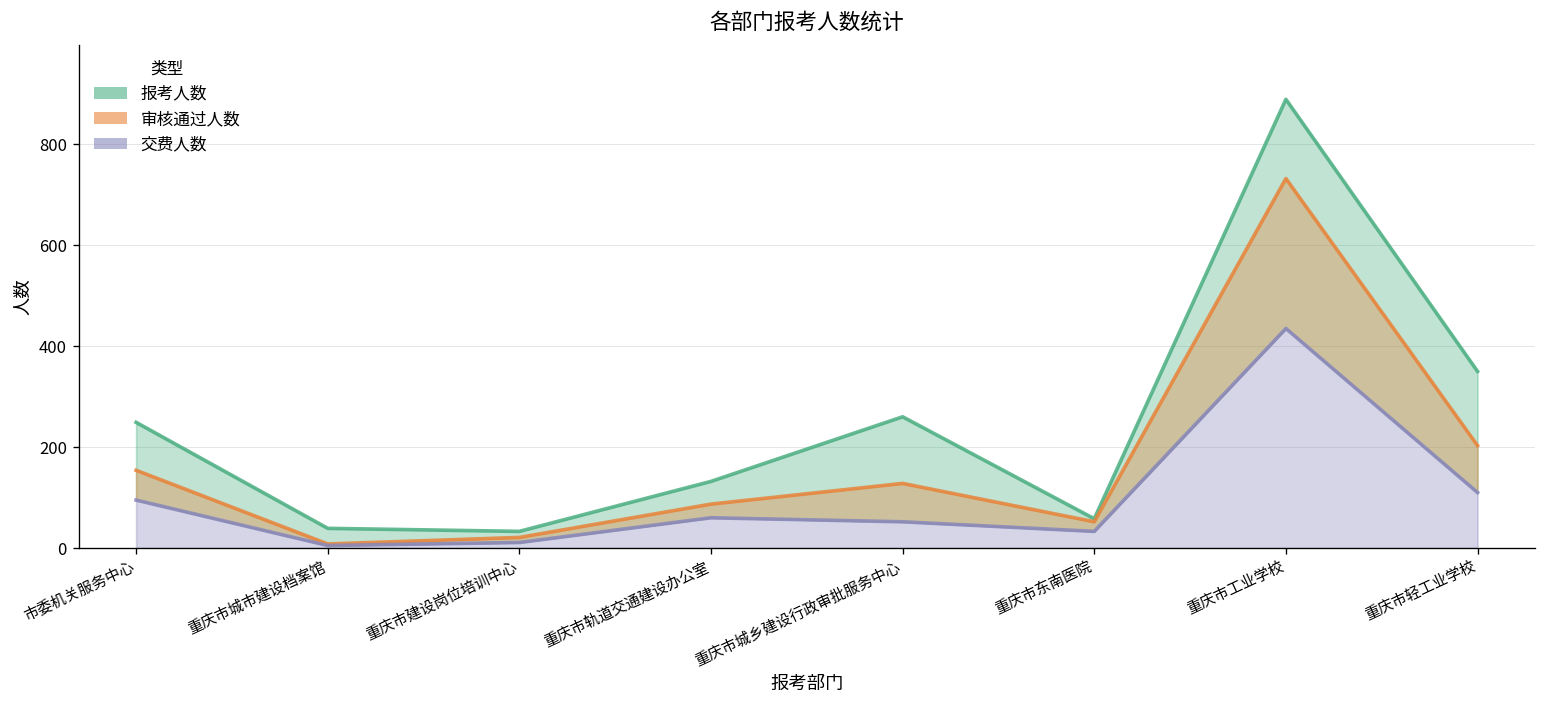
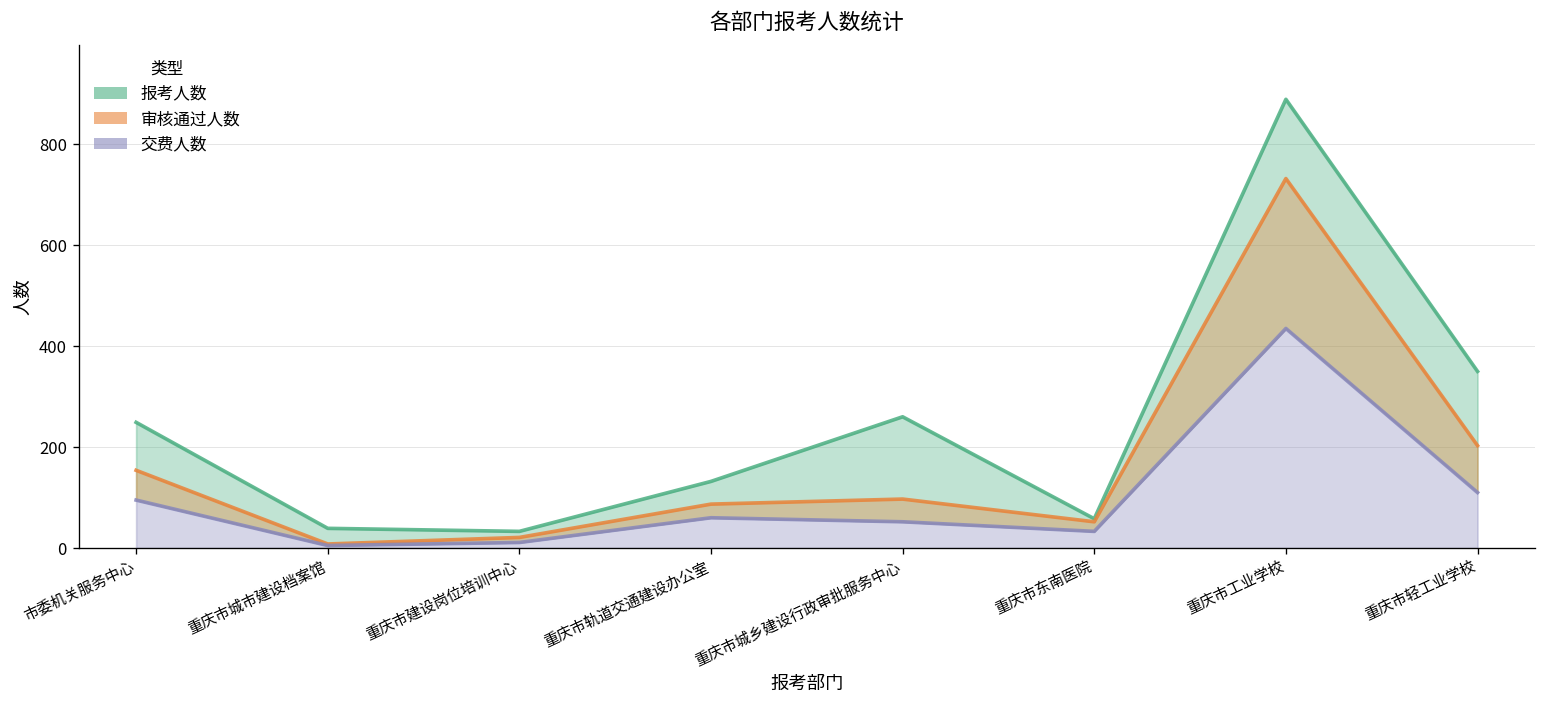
审核通过人数, 重庆市城乡建设行政审批服务中心: 130 -> 100
